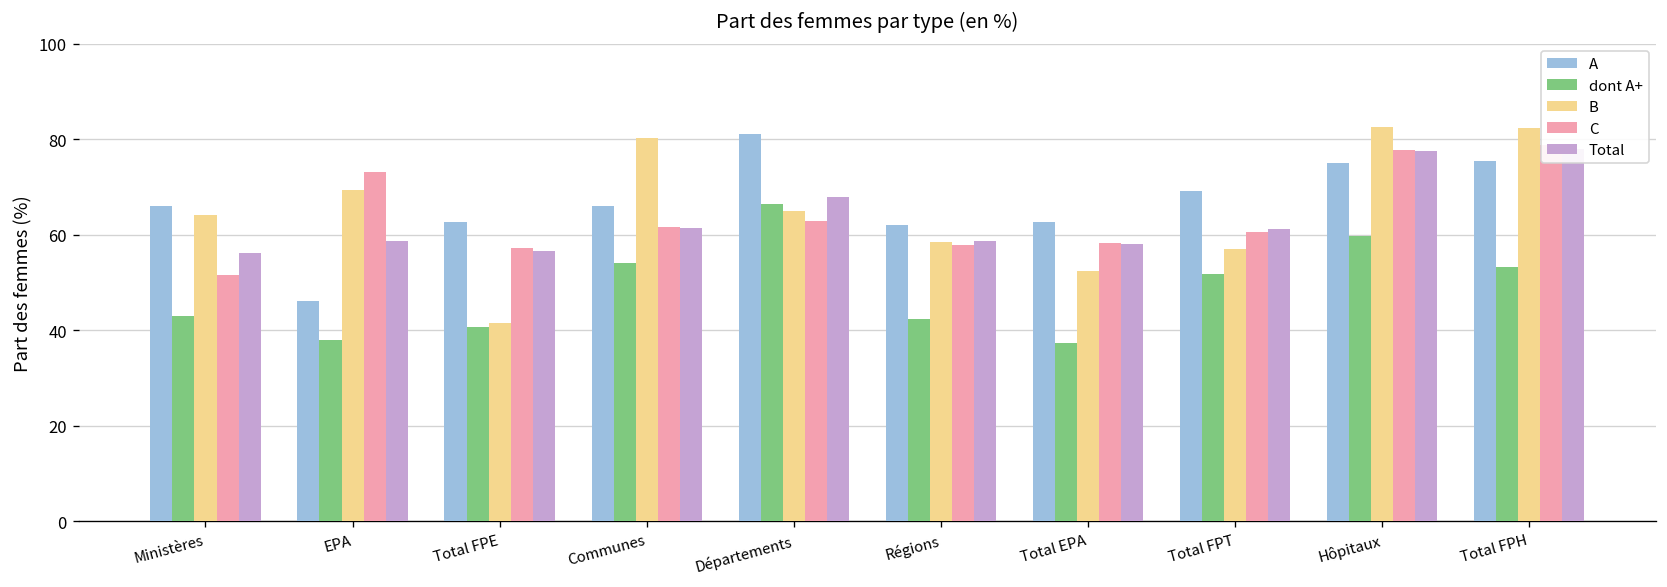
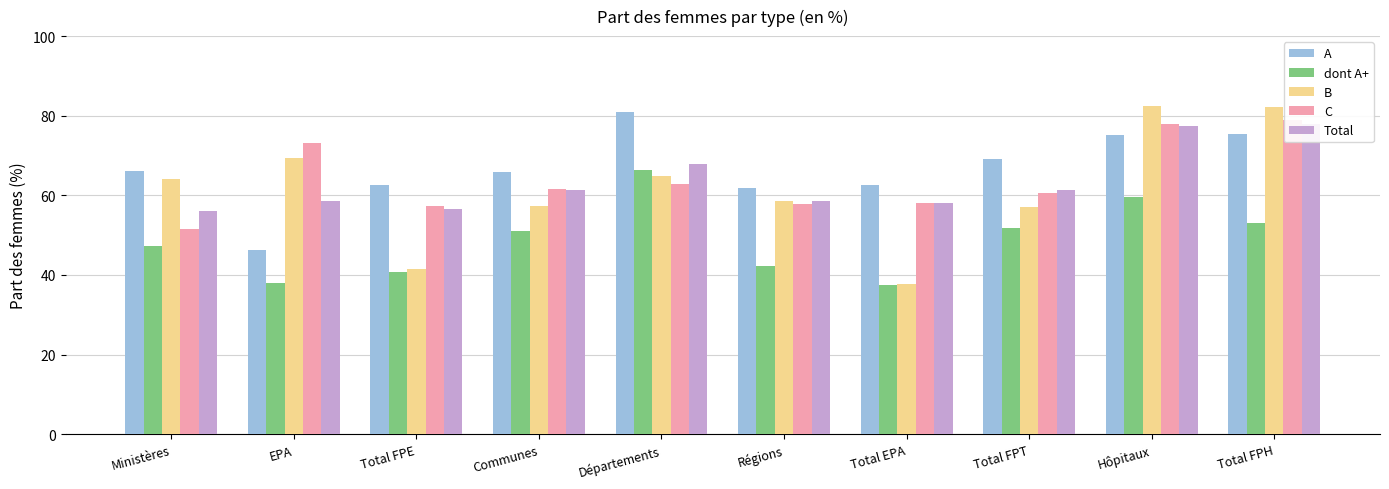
dont A+, Ministères: 43 -> 47
dont A+, Communes: 54 -> 51
B, Communes: 80 -> 57
B, Total EPA: 52 -> 38
